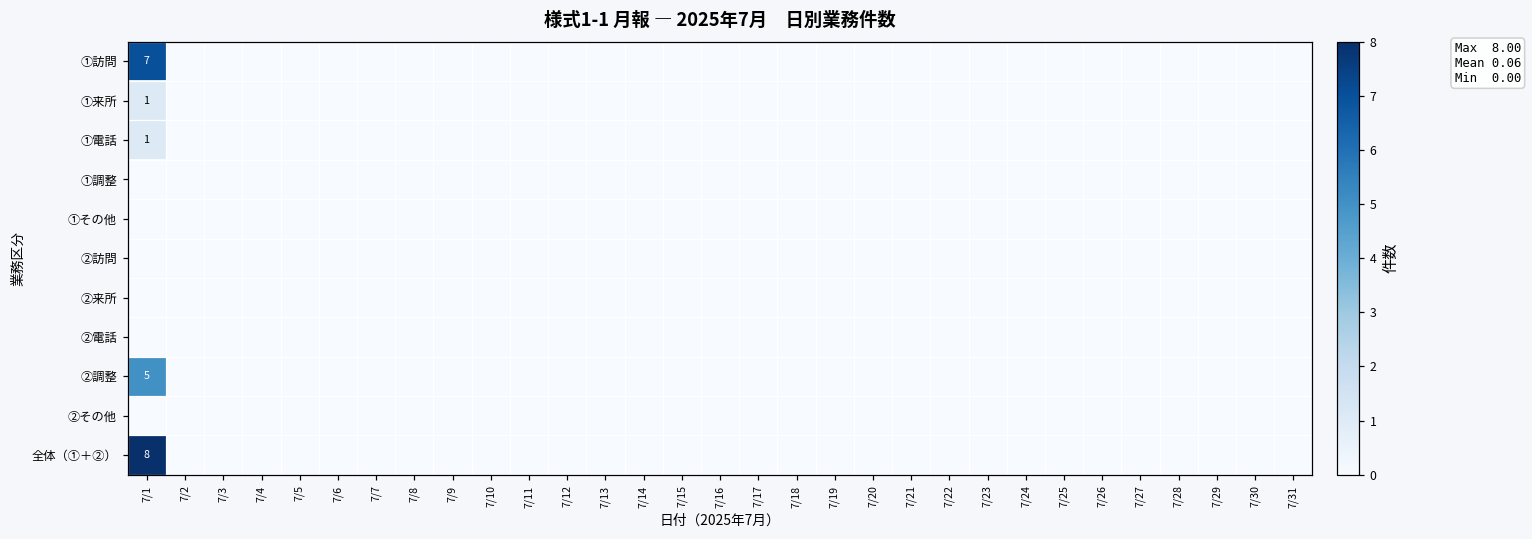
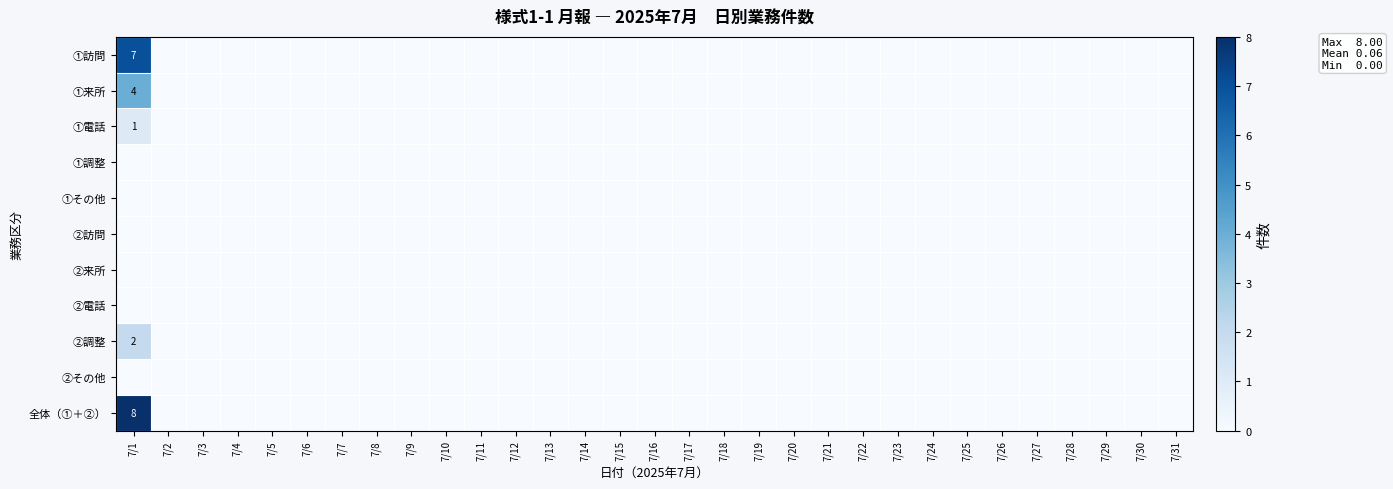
①来所, 7/1: 1 -> 4
②調整, 7/1: 5 -> 2
